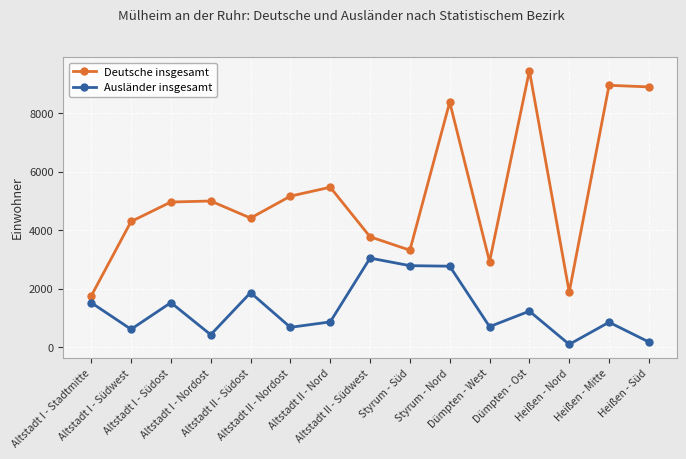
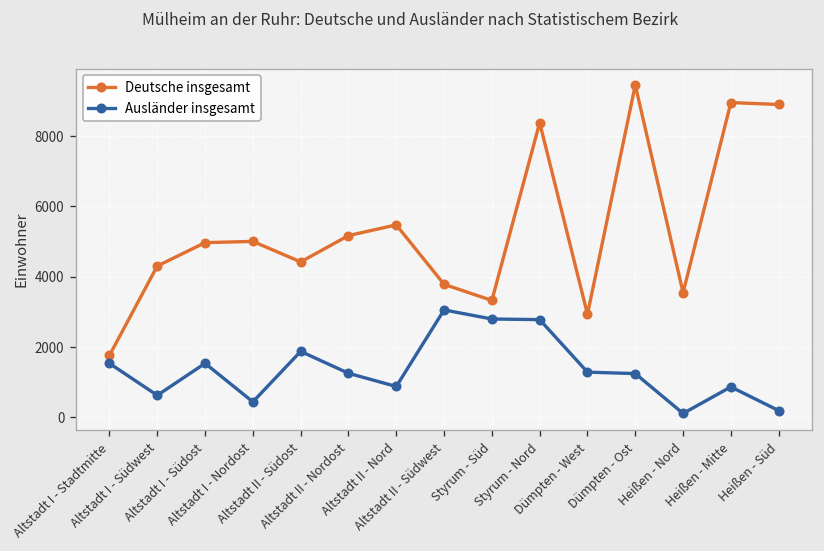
Ausländer insgesamt, Altstadt II - Nordost: 700 -> 1200
Ausländer insgesamt, Dümpten - West: 700 -> 1300
Deutsche insgesamt, Heißen - Nord: 1900 -> 3500
